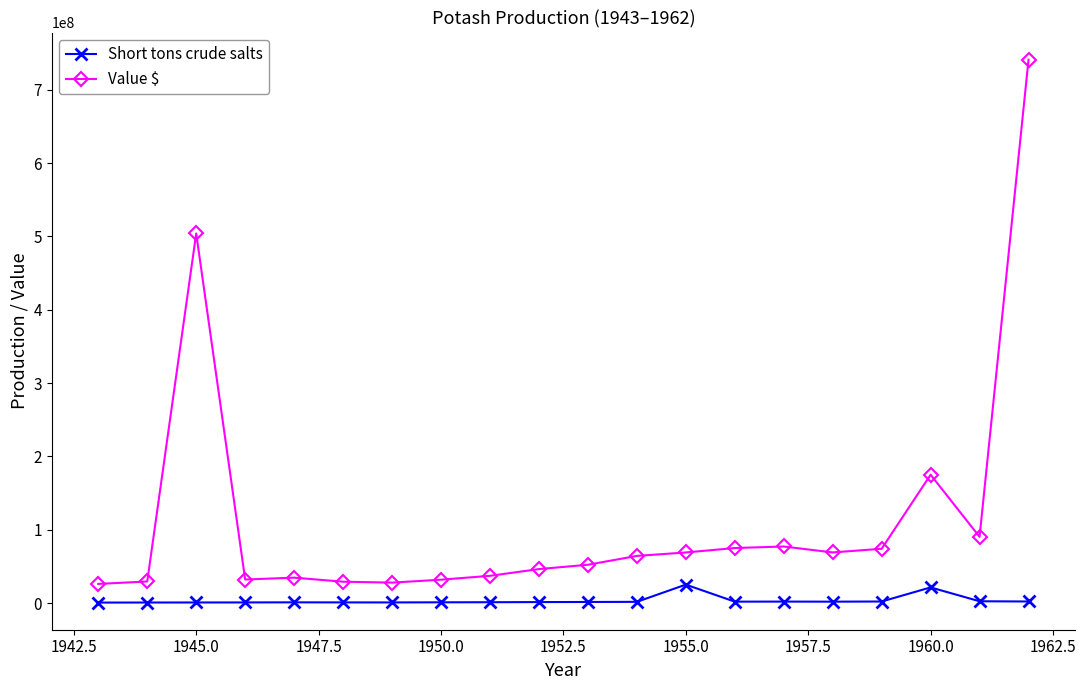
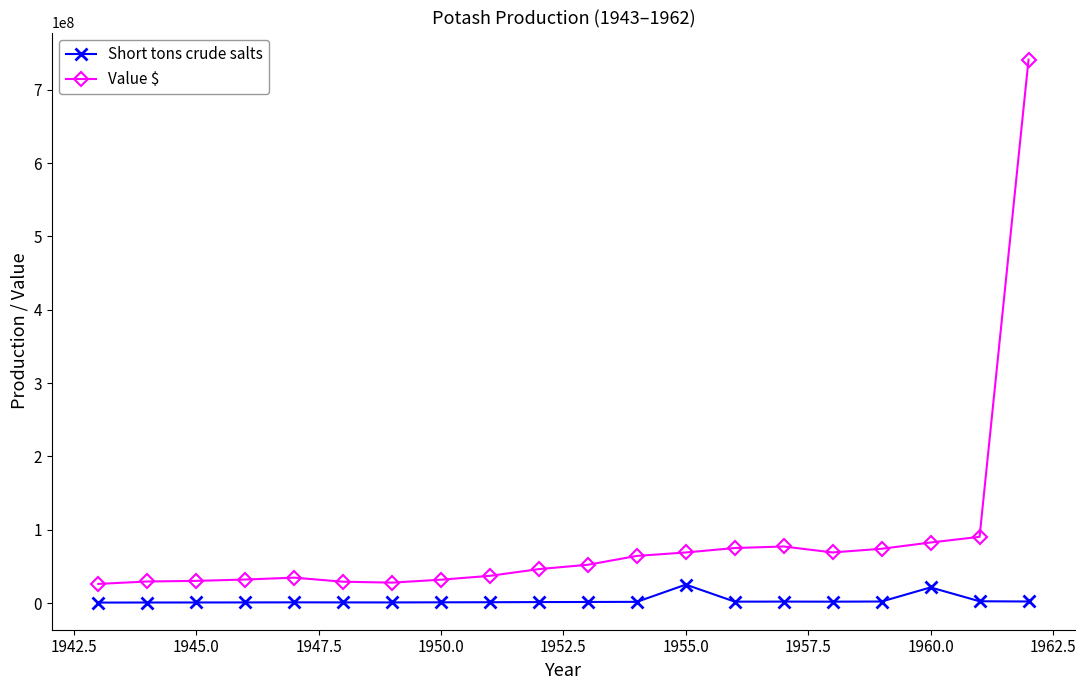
Value $, 1945.0: 500000000 -> 30000000
Value $, 1960.0: 180000000 -> 80000000
